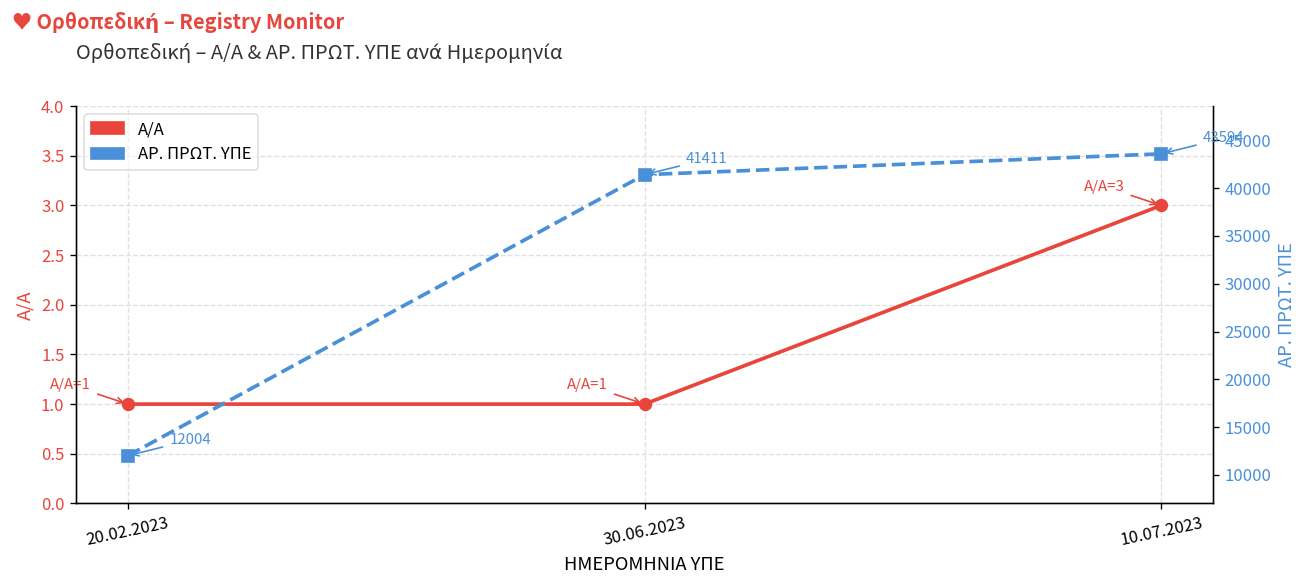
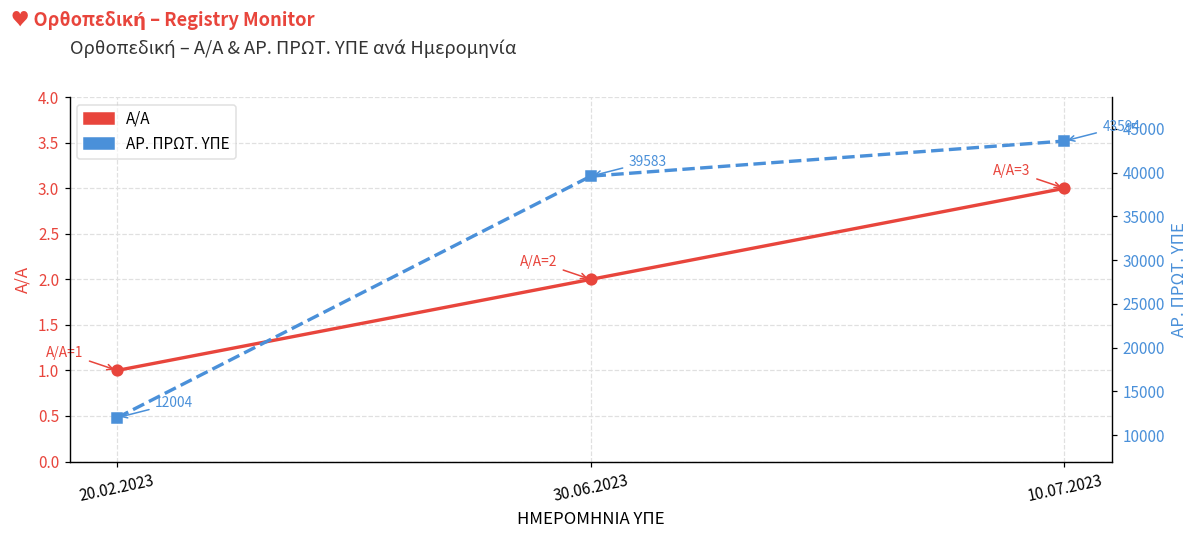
Α/Α, 30.06.2023: 1 -> 2
ΑΡ. ΠΡΩΤ. ΥΠΕ, 30.06.2023: 41411 -> 39583
